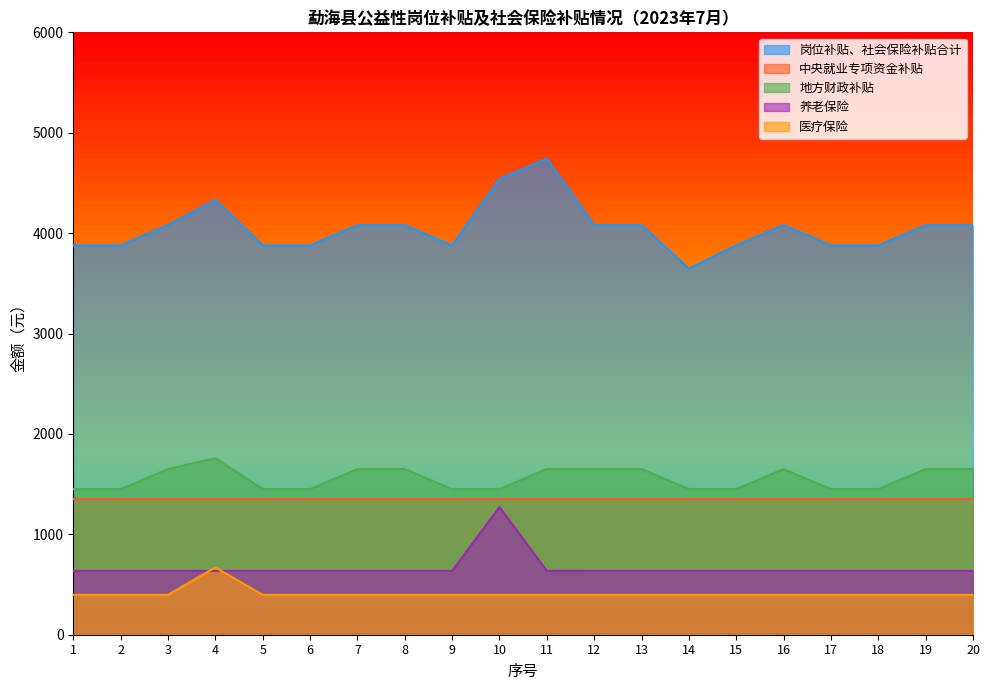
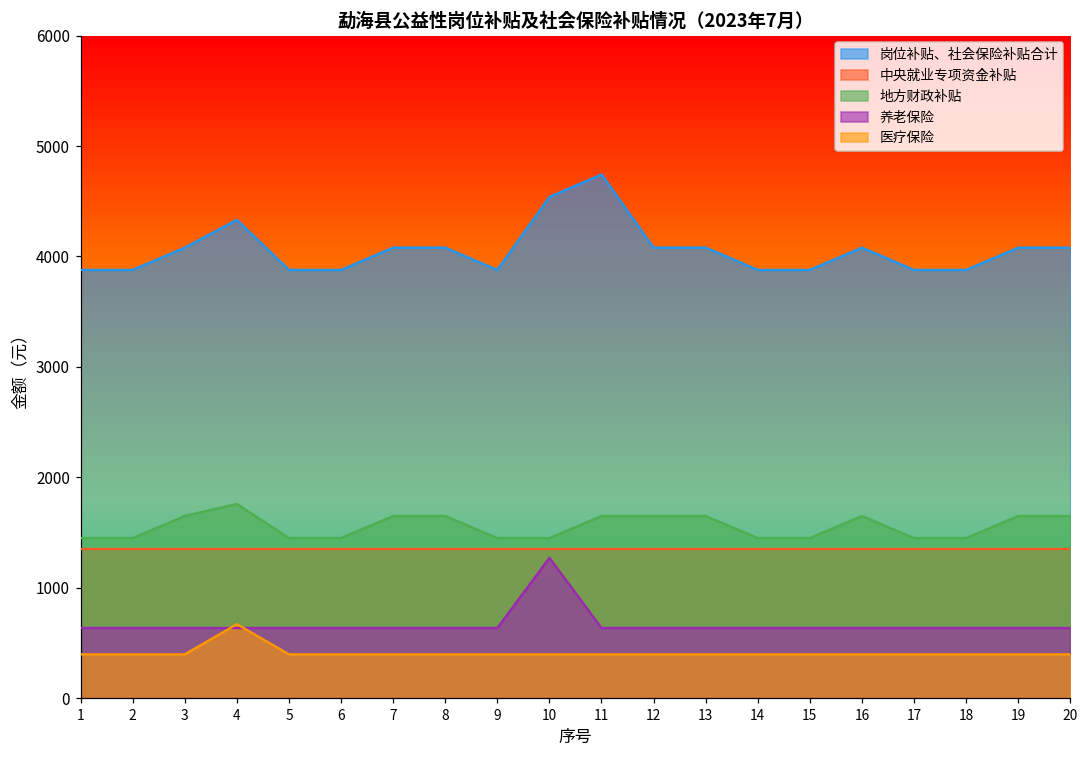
岗位补贴、社会保险补贴合计, 14: 3650 -> 3880
